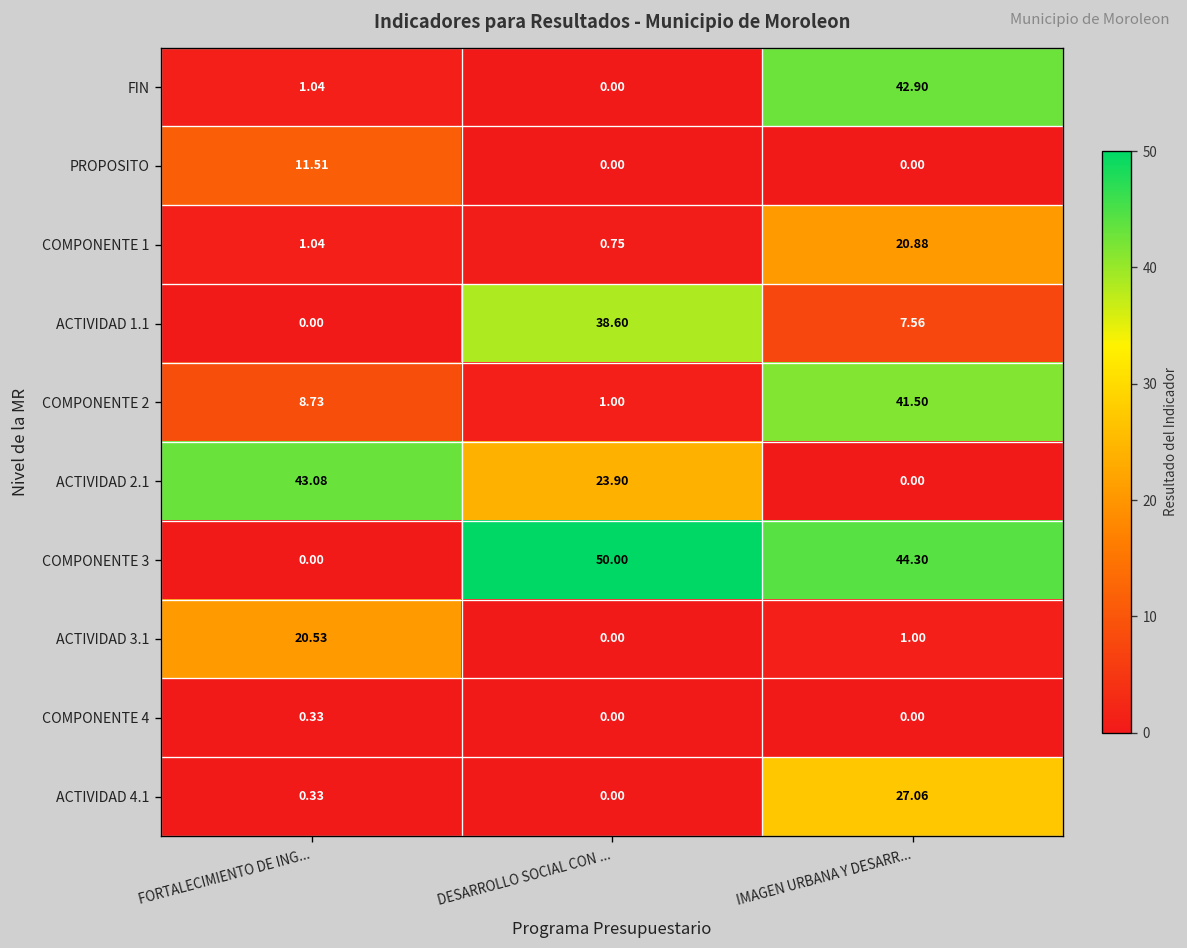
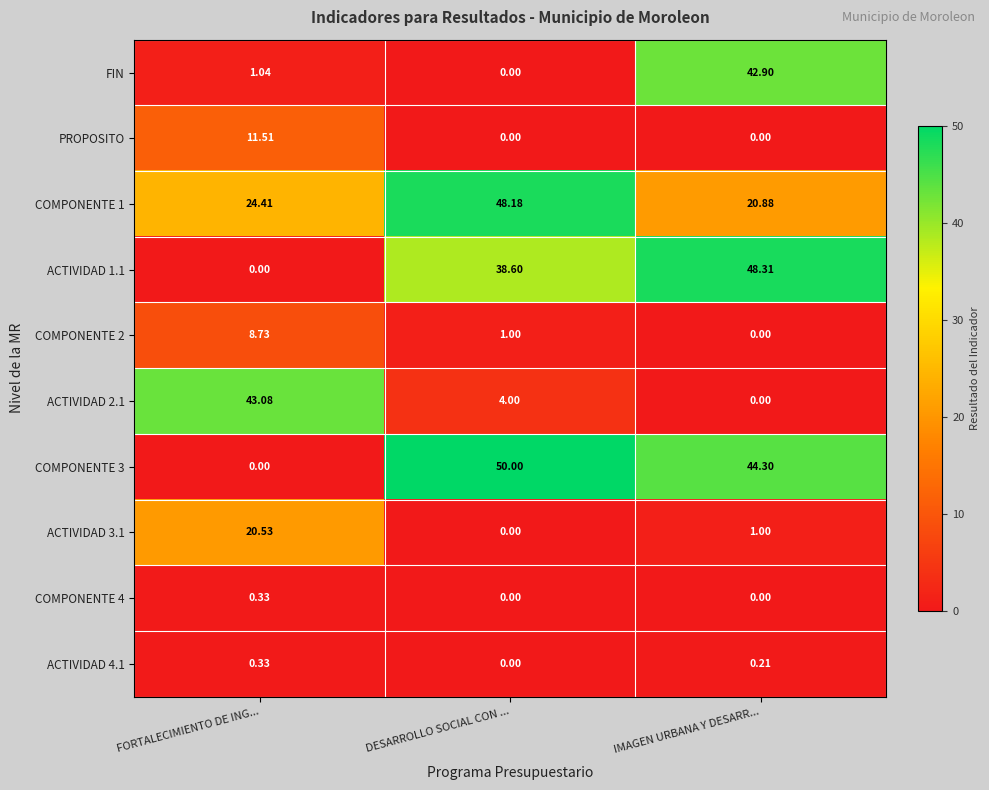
COMPONENTE 1, FORTALECIMIENTO DE ING...: 1.04 -> 24.41
COMPONENTE 1, DESARROLLO SOCIAL CON ...: 0.75 -> 48.18
ACTIVIDAD 1.1, IMAGEN URBANA Y DESARR...: 7.56 -> 48.31
COMPONENTE 2, IMAGEN URBANA Y DESARR...: 41.50 -> 0.00
ACTIVIDAD 2.1, DESARROLLO SOCIAL CON ...: 23.90 -> 4.00
ACTIVIDAD 4.1, IMAGEN URBANA Y DESARR...: 27.06 -> 0.21
